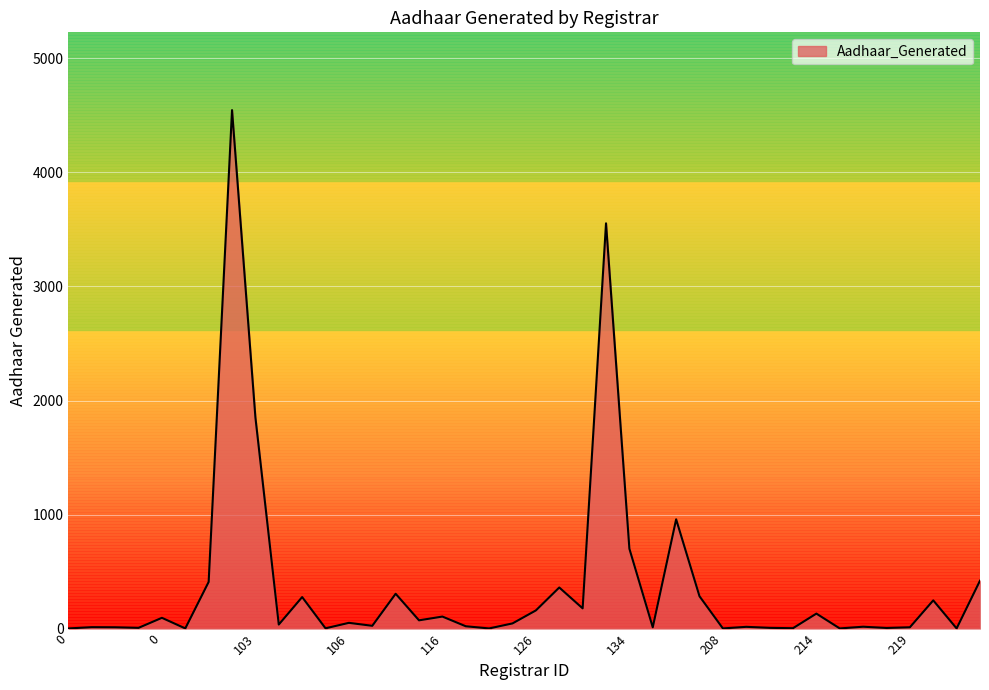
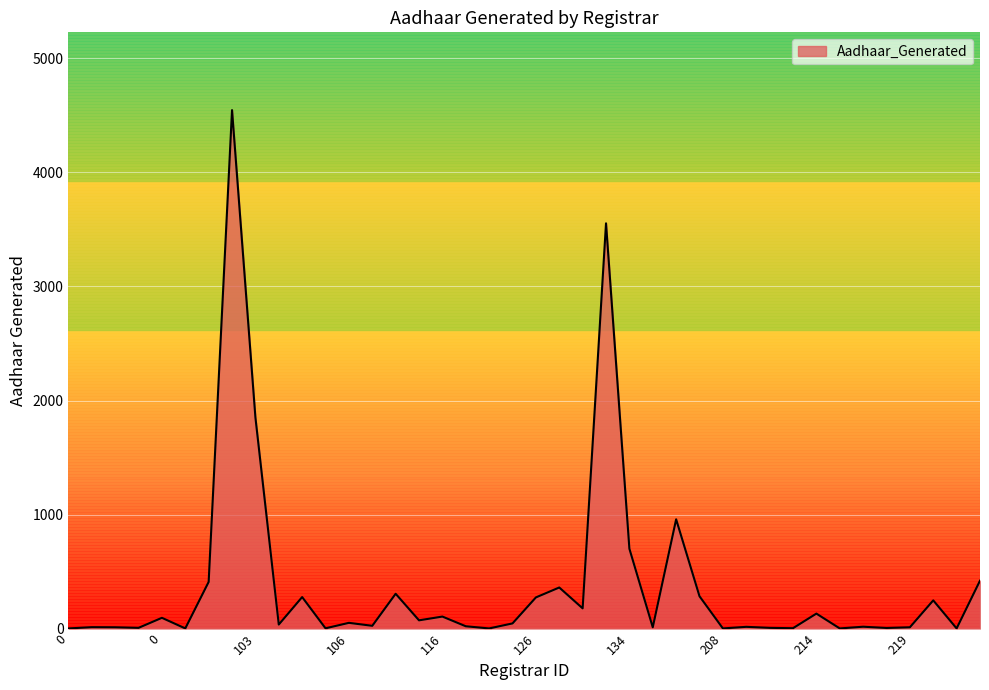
126: 160 -> 270
